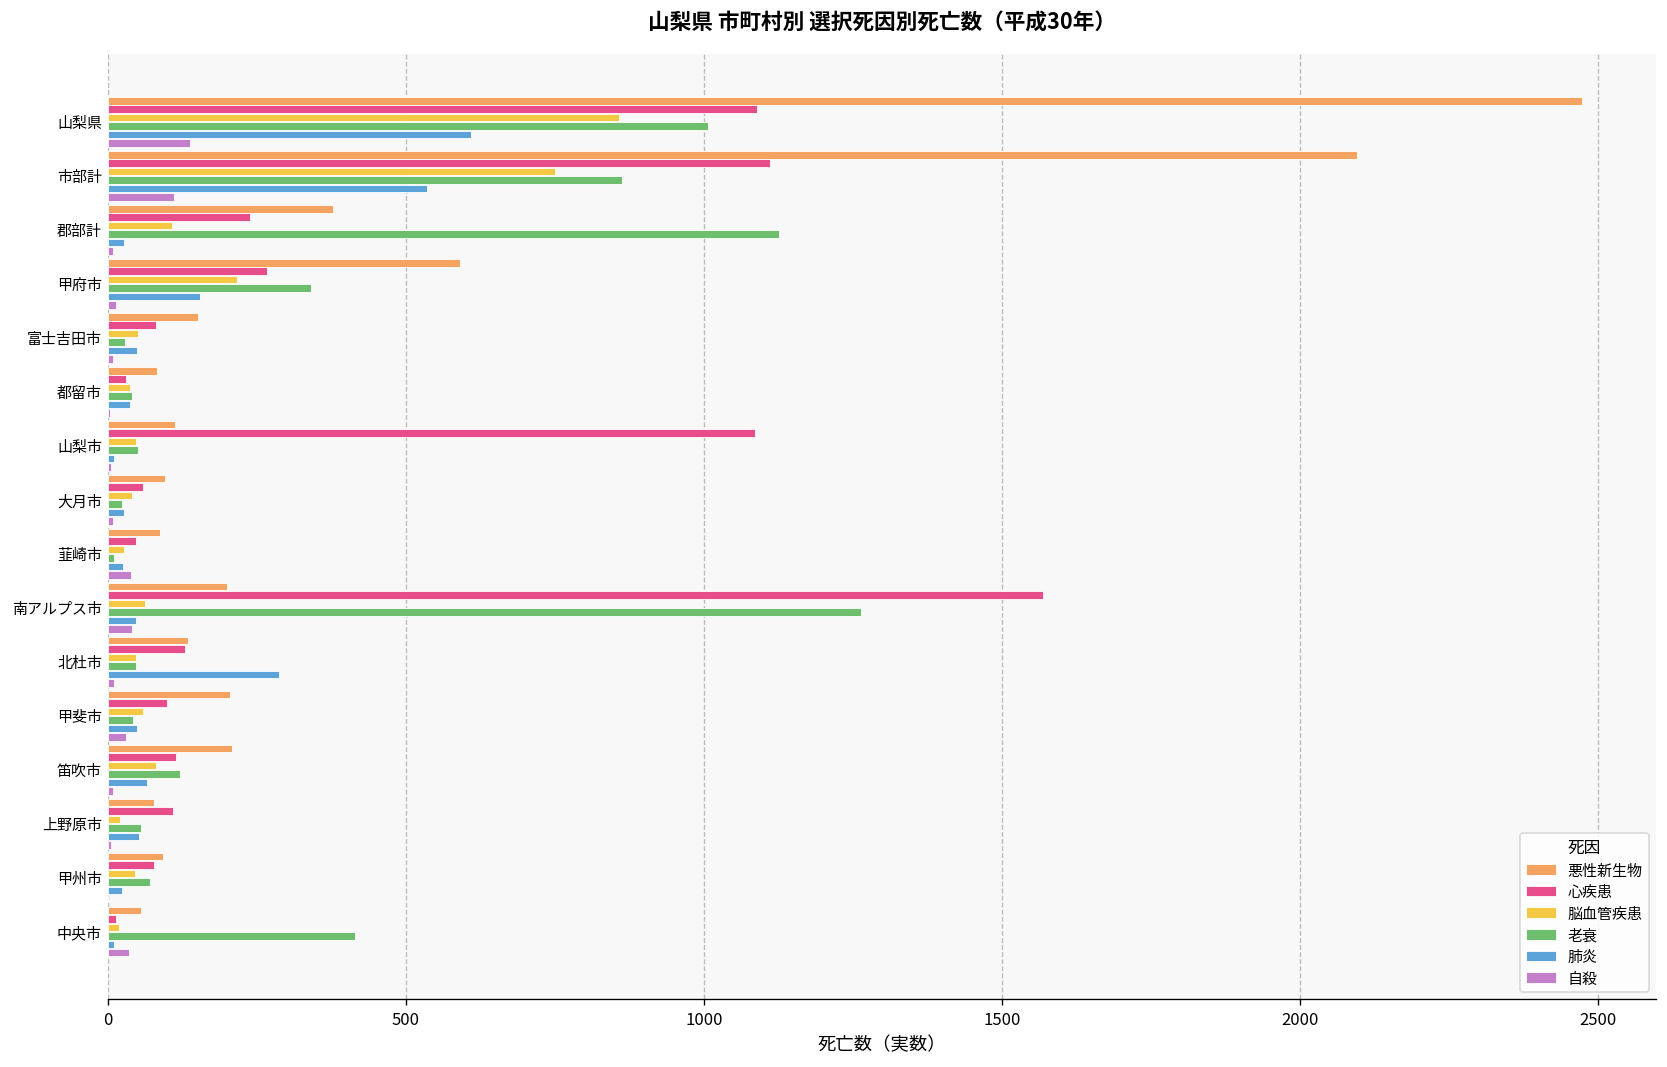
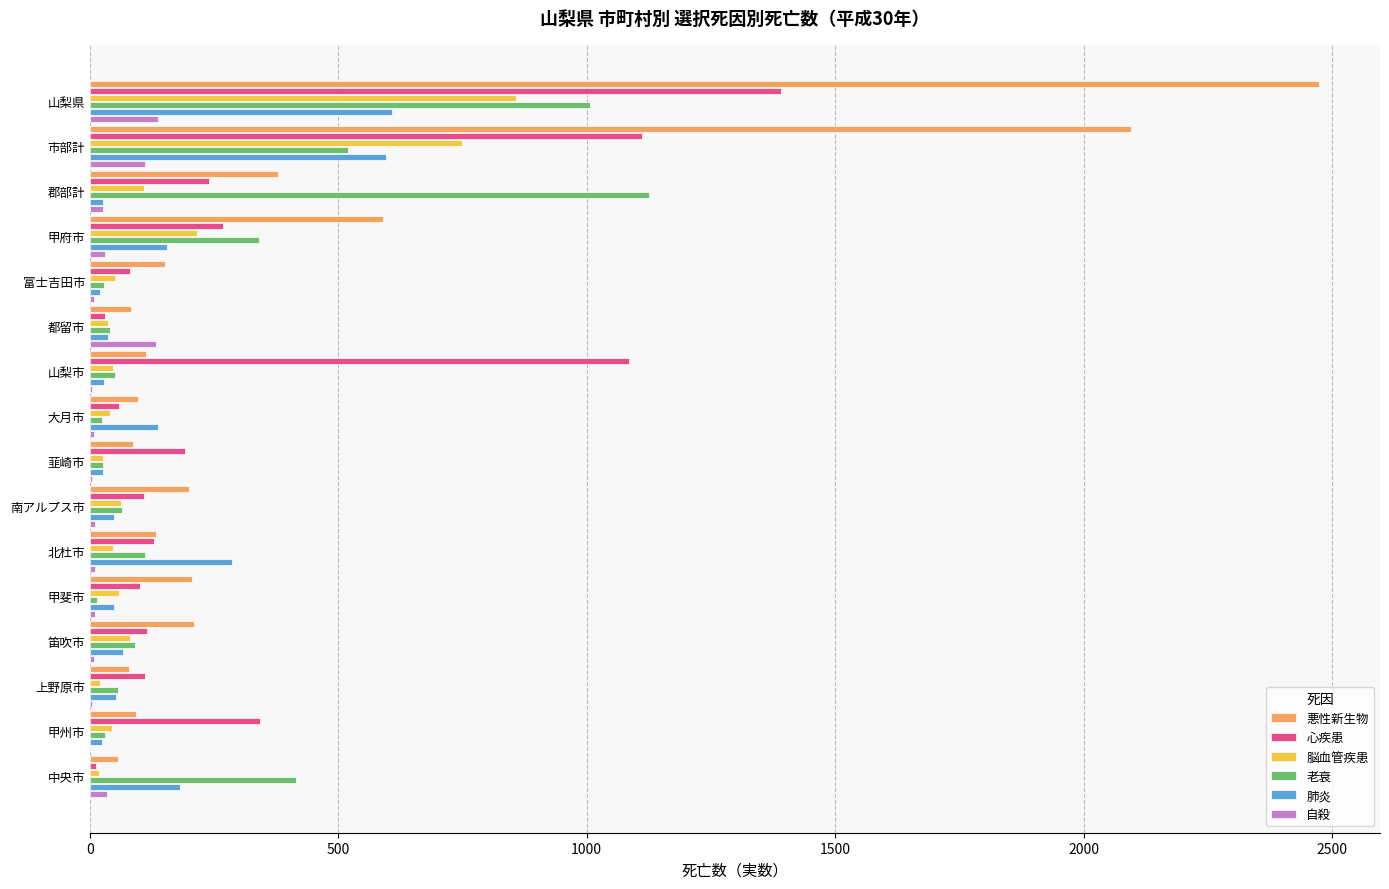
心疾患, 山梨県: 1090 -> 1390
老衰, 市部計: 860 -> 520
肺炎, 市部計: 540 -> 600
自殺, 郡部計: 10 -> 30
自殺, 甲府市: 10 -> 30
肺炎, 富士吉田市: 50 -> 20
自殺, 都留市: 0 -> 130
肺炎, 山梨市: 10 -> 30
肺炎, 大月市: 30 -> 140
心疾患, 韮崎市: 50 -> 190
老衰, 韮崎市: 10 -> 30
自殺, 韮崎市: 40 -> 0
心疾患, 南アルプス市: 1570 -> 110
老衰, 南アルプス市: 1260 -> 60
自殺, 南アルプス市: 40 -> 10
老衰, 北杜市: 50 -> 110
老衰, 甲斐市: 40 -> 10
自殺, 甲斐市: 30 -> 10
老衰, 笛吹市: 120 -> 90
心疾患, 甲州市: 80 -> 340
老衰, 甲州市: 70 -> 30
肺炎, 中央市: 10 -> 180
